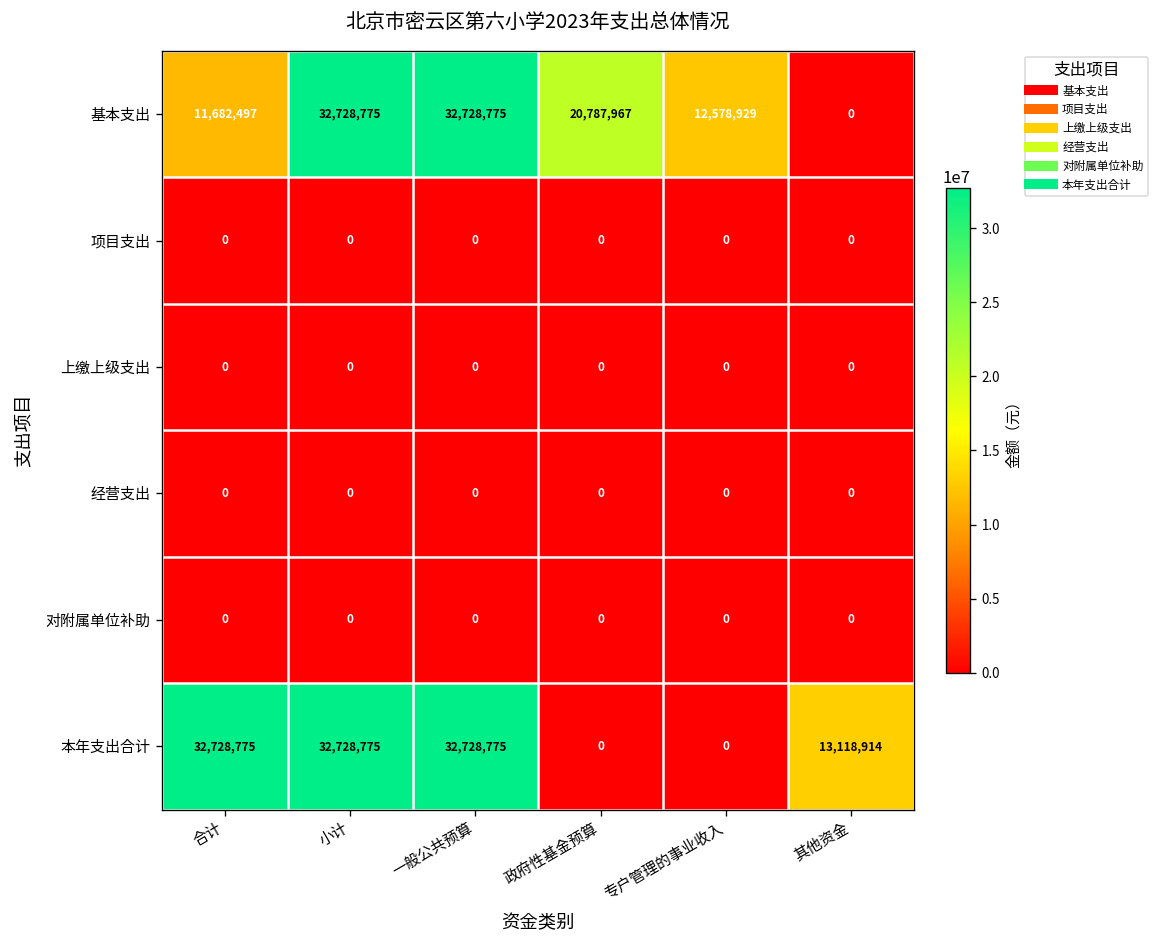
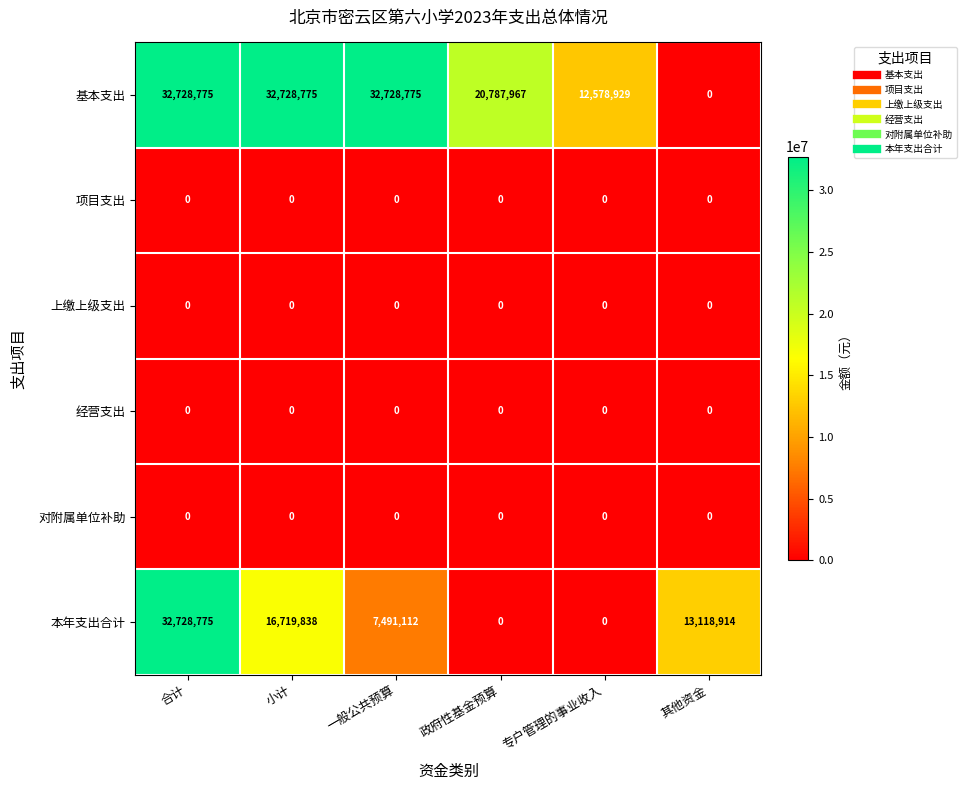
基本支出, 合计: 11,682,497 -> 32,728,775
本年支出合计, 小计: 32,728,775 -> 16,719,838
本年支出合计, 一般公共预算: 32,728,775 -> 7,491,112
